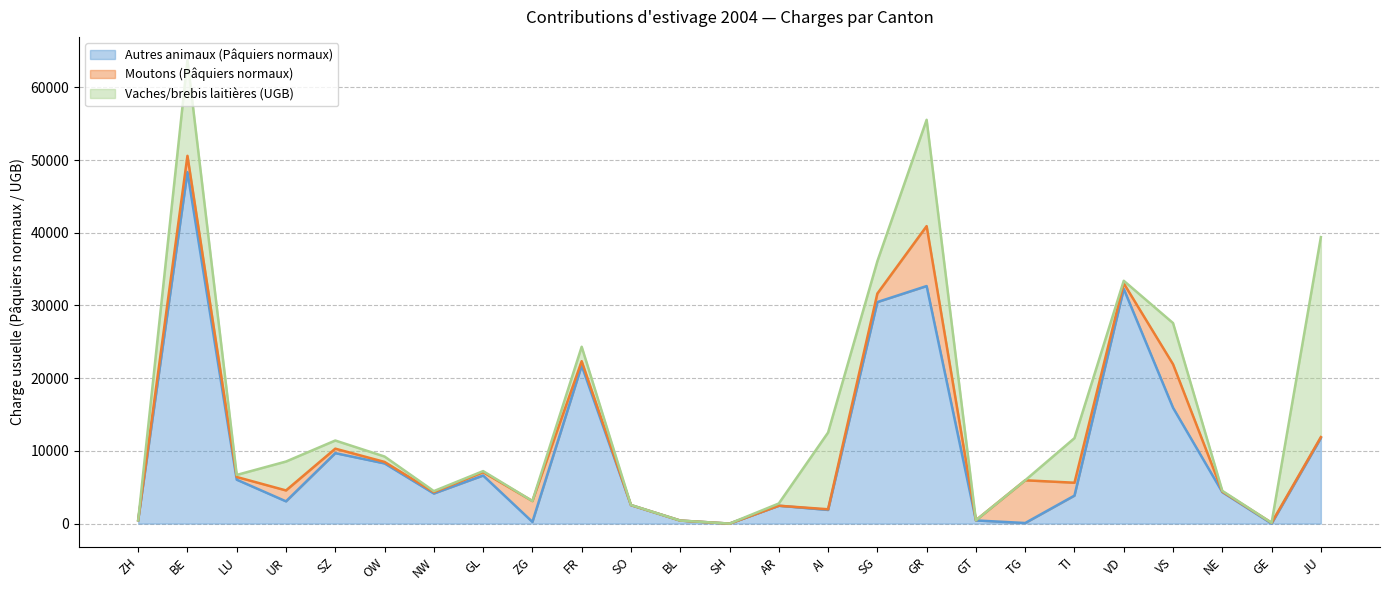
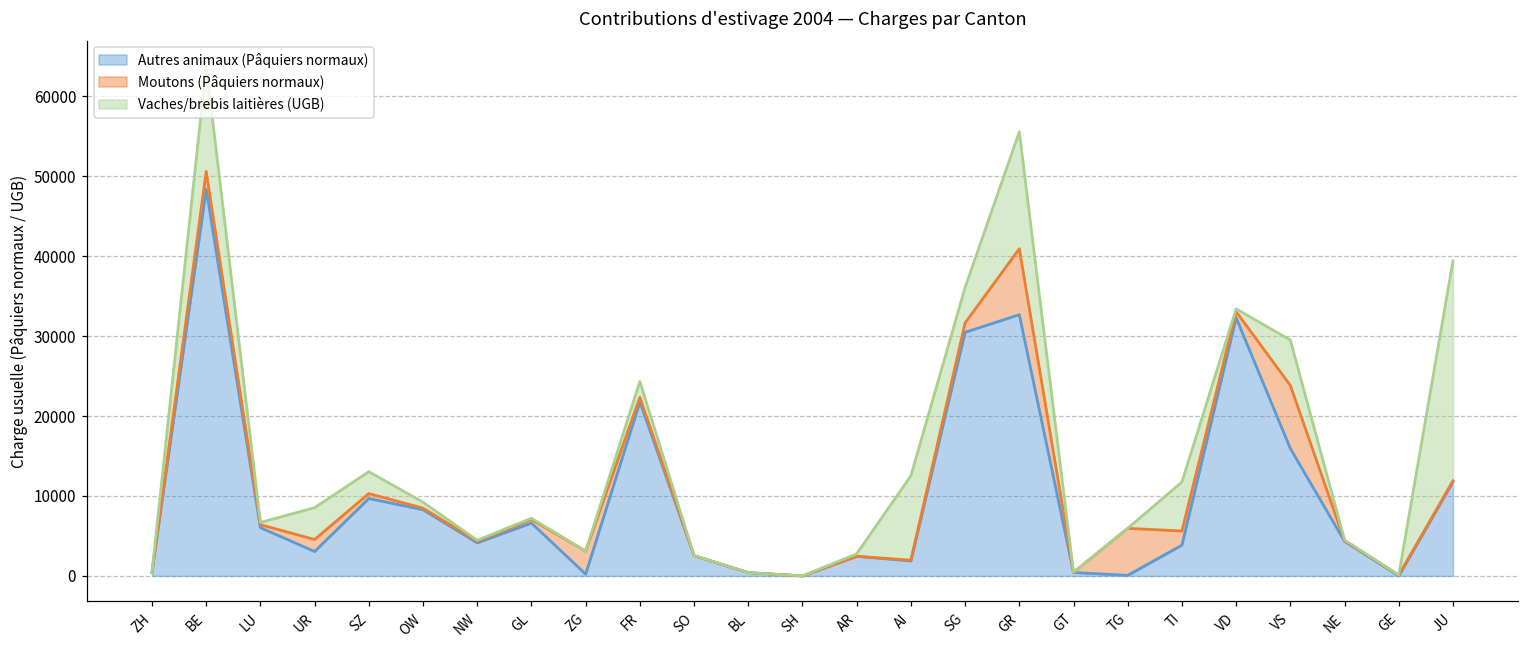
Vaches/brebis laitières (UGB), SZ: 1000 -> 3000
Moutons (Pâquiers normaux), VS: 6000 -> 8000
